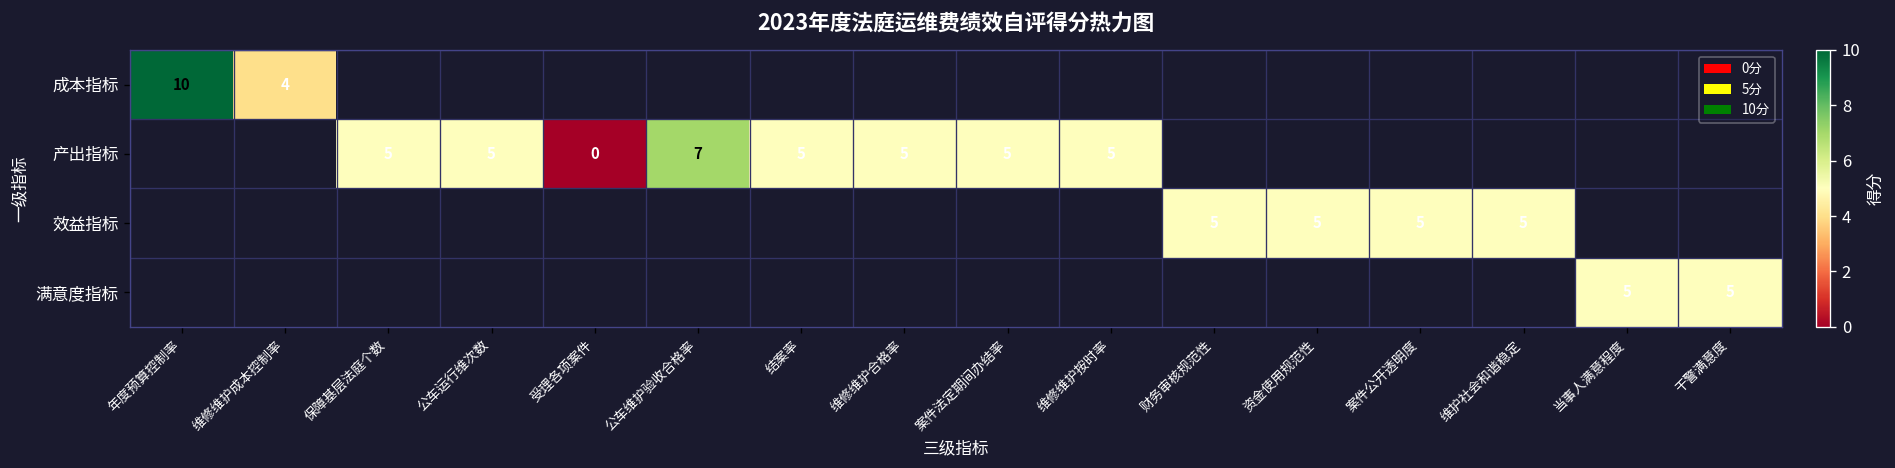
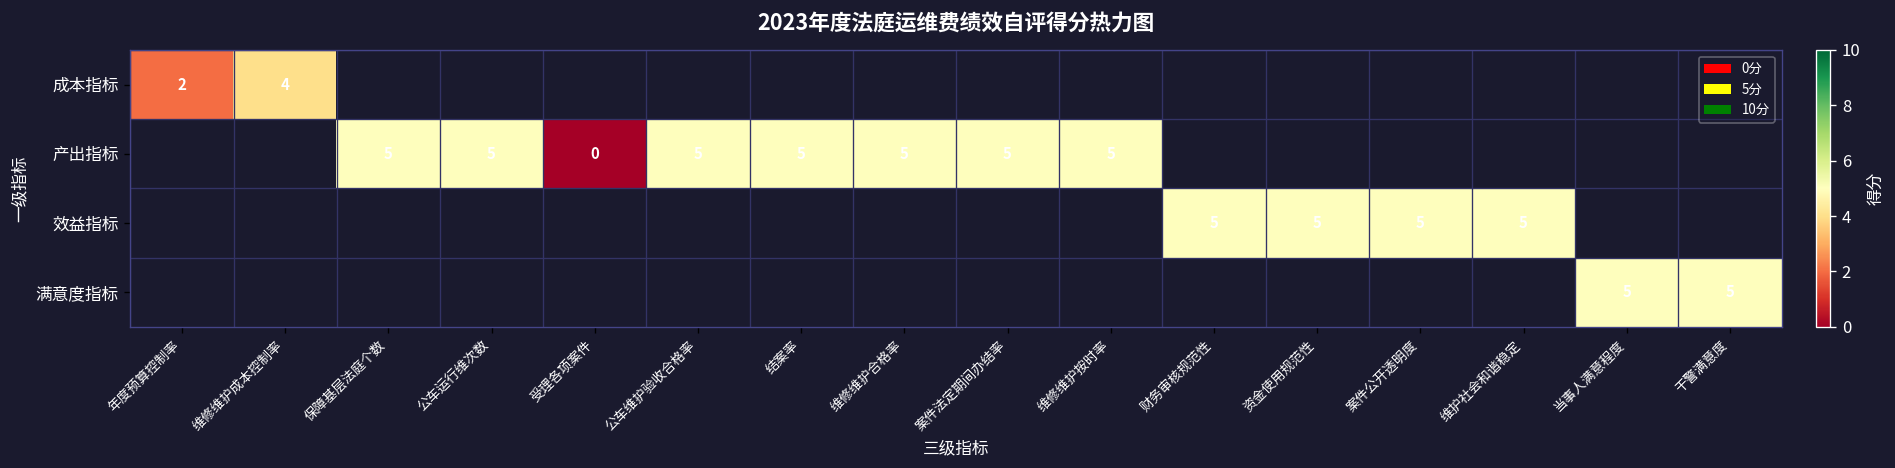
成本指标, 年度预算控制率: 10 -> 2
产出指标, 公车维护验收合格率: 7 -> 5
